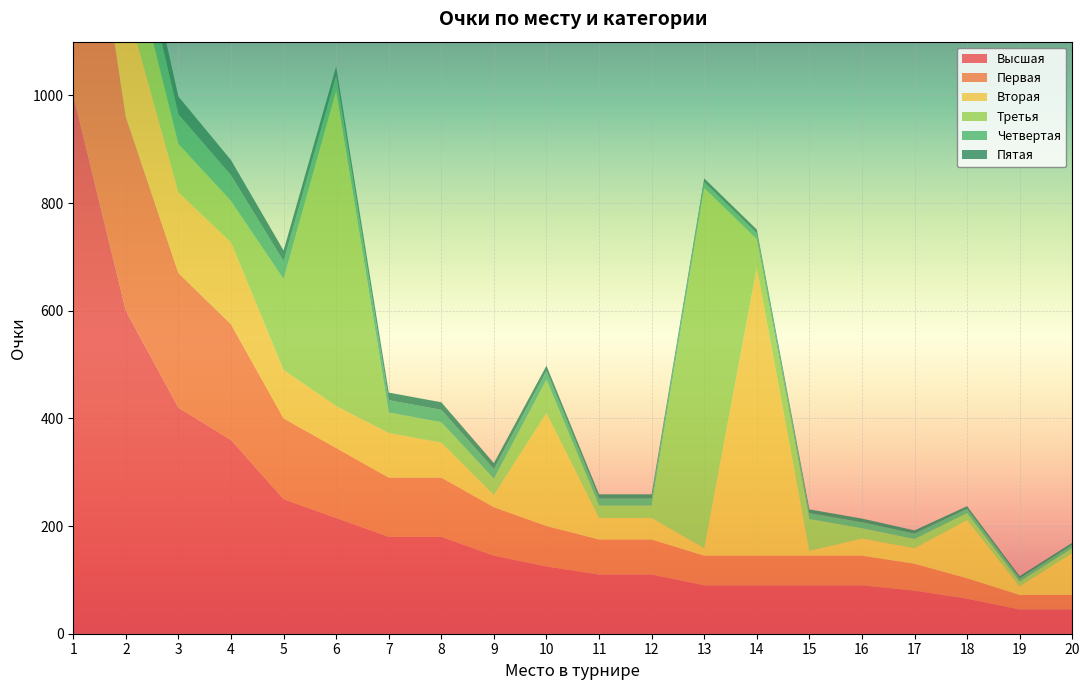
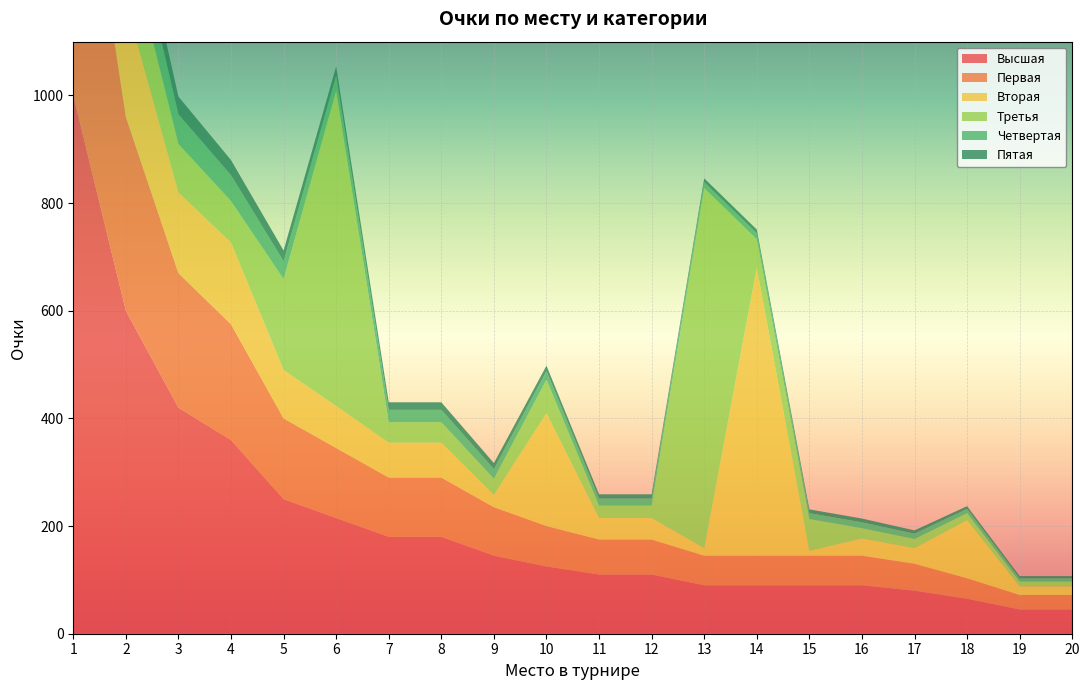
Вторая, 7: 80 -> 70
Вторая, 20: 80 -> 20
